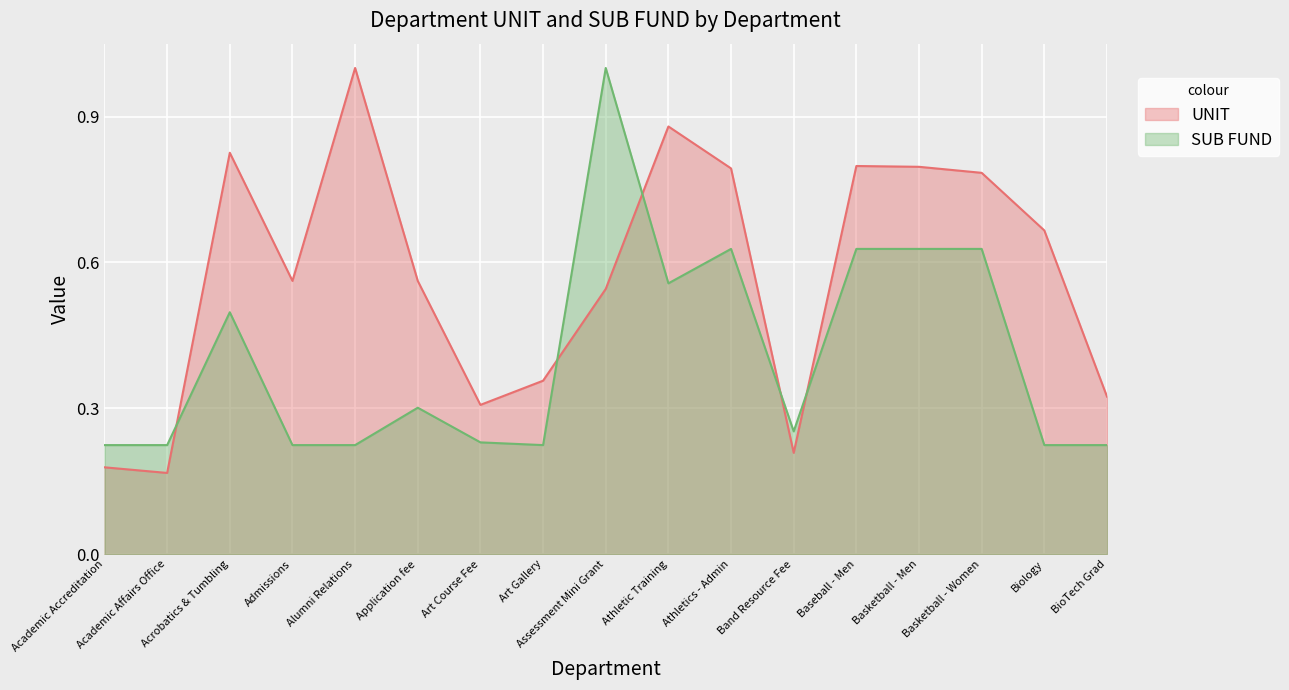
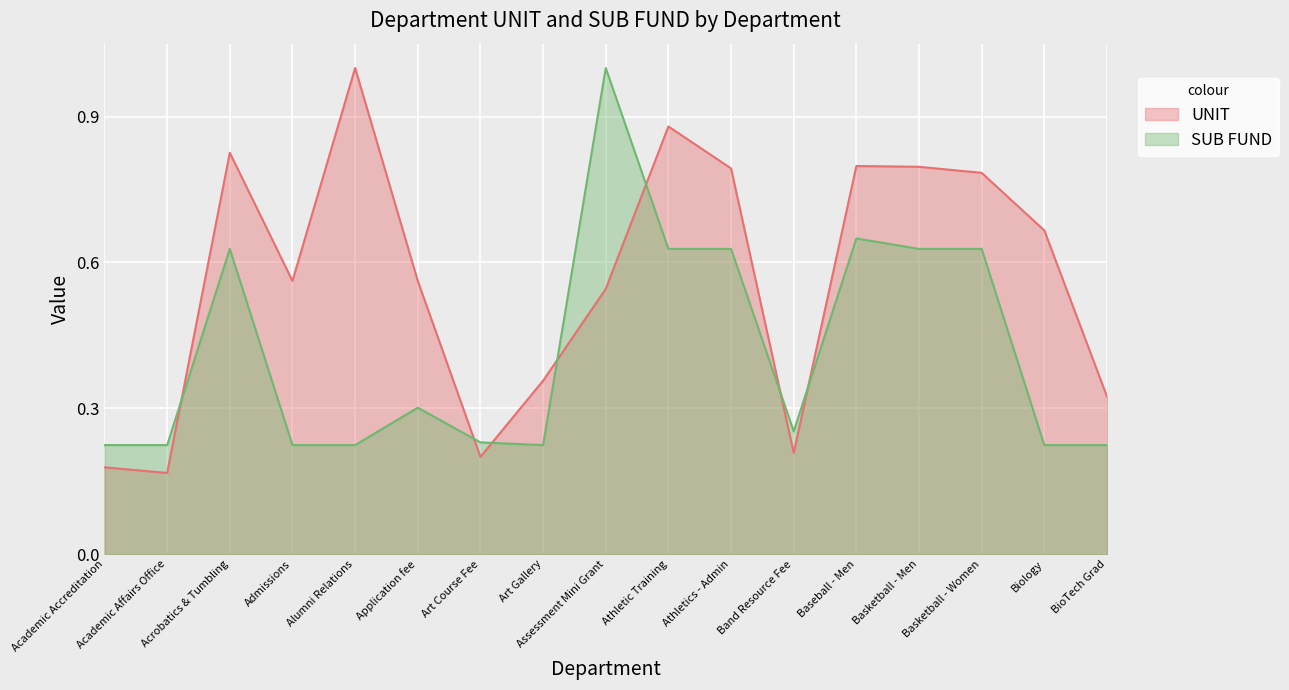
SUB FUND, Acrobatics & Tumbling: 0.50 -> 0.63
UNIT, Art Course Fee: 0.31 -> 0.20
SUB FUND, Athletic Training: 0.56 -> 0.63
SUB FUND, Baseball - Men: 0.63 -> 0.65
